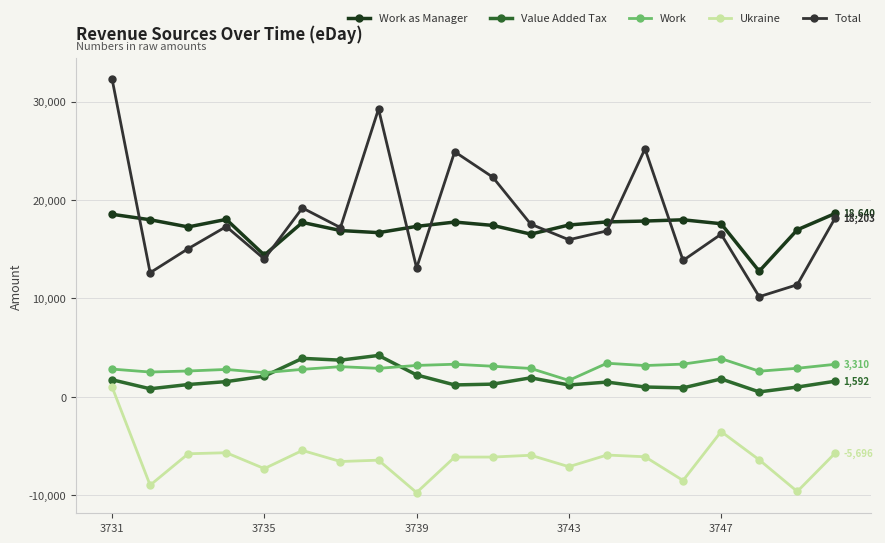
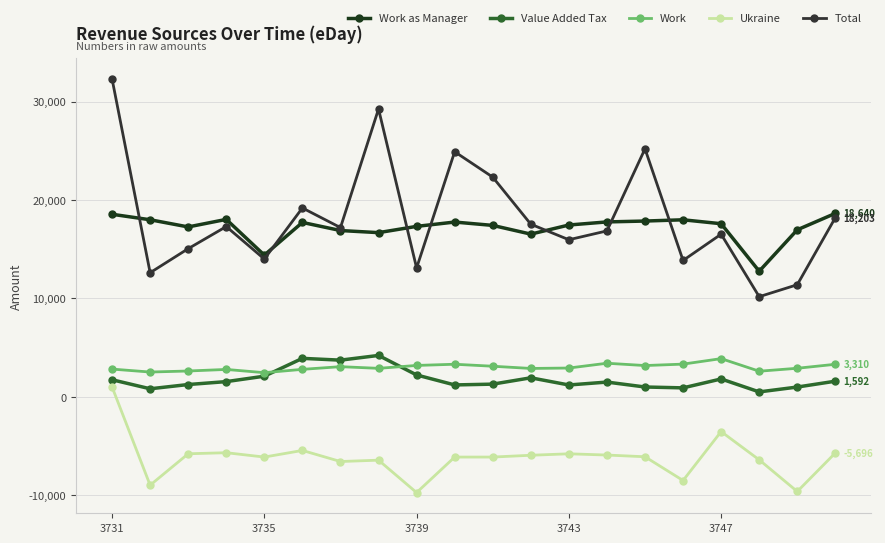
Ukraine, 3735: -7,000 -> -6,000
Work, 3743: 2,000 -> 3,000
Ukraine, 3743: -7,000 -> -6,000
